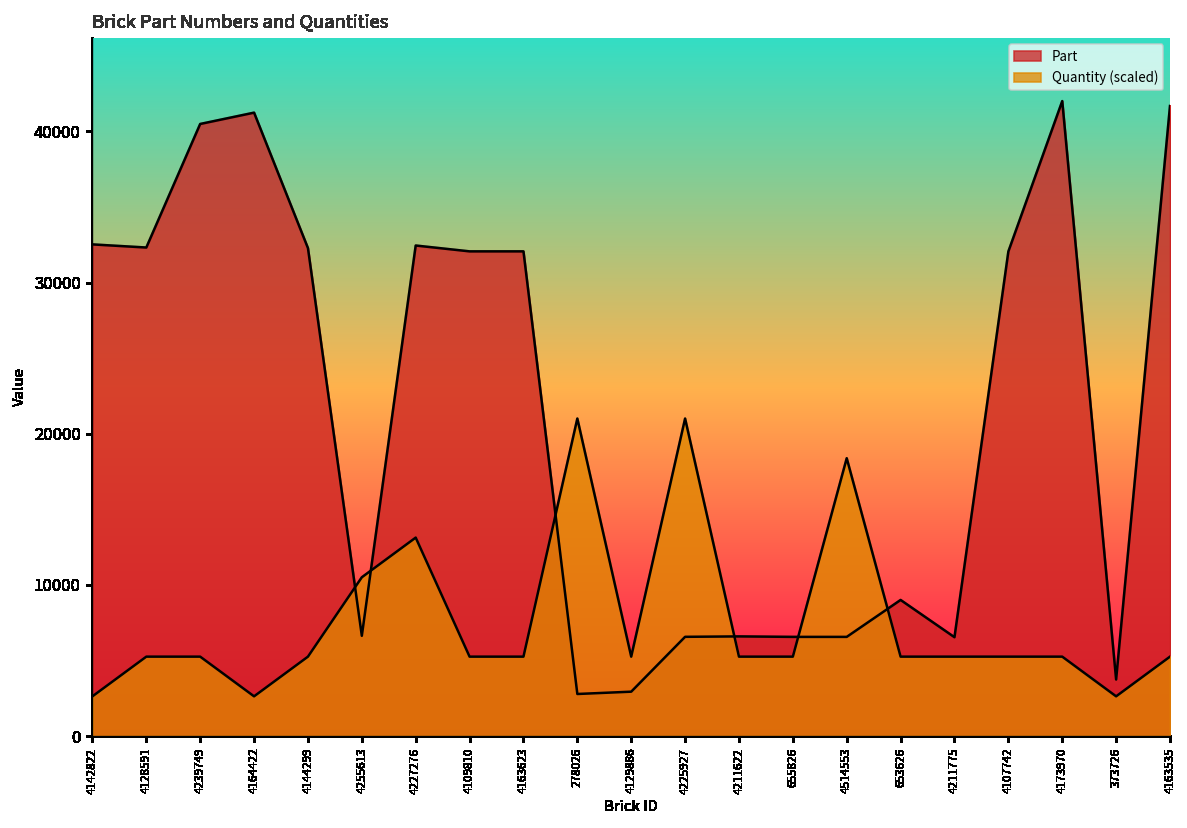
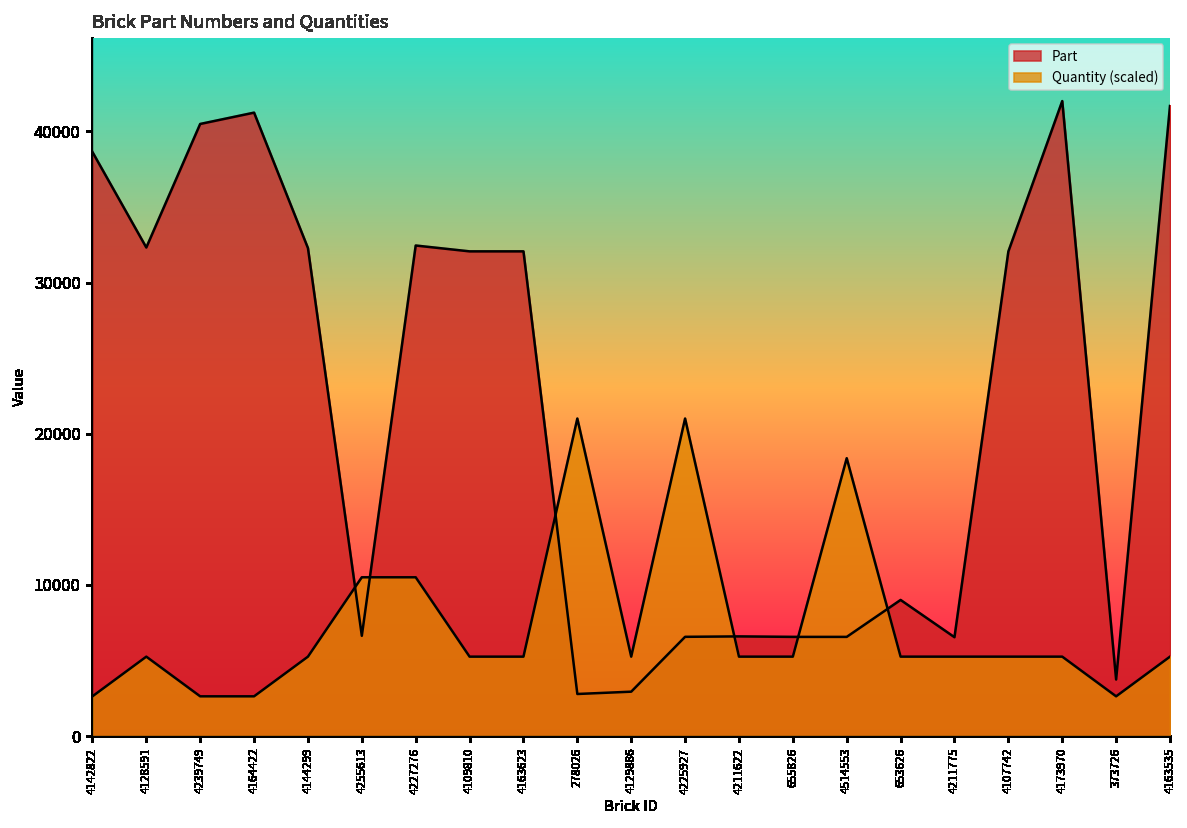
Part, 4142822: 32500 -> 38600
Quantity (scaled), 4239749: 5300 -> 2600
Quantity (scaled), 4227276: 13100 -> 10500
